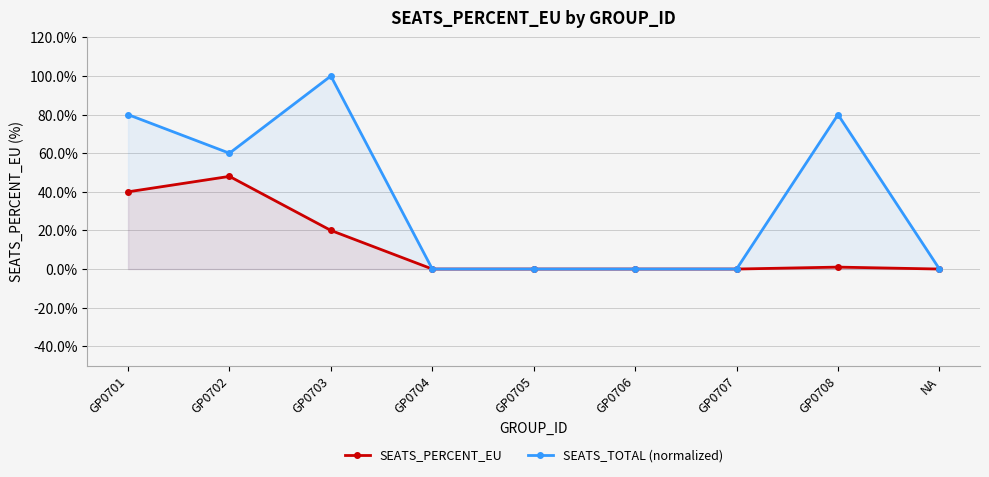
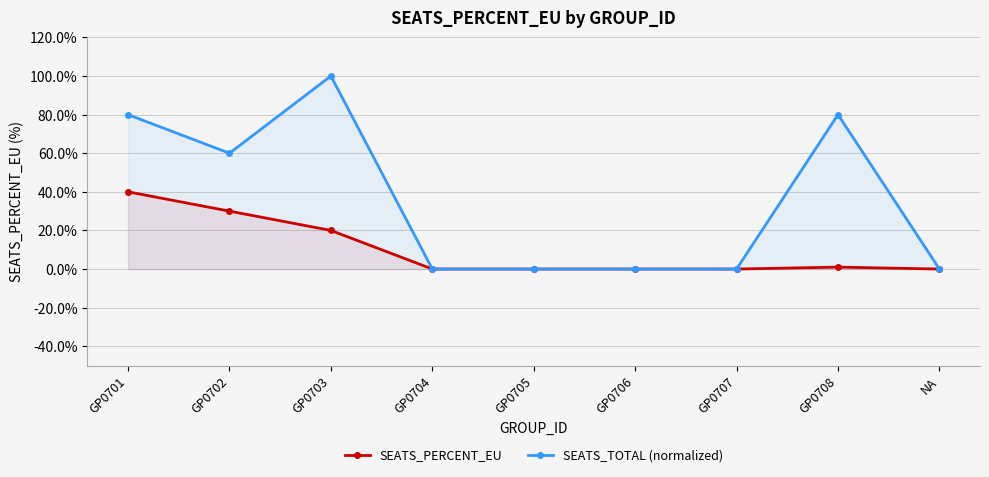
SEATS_PERCENT_EU, GP0702: 48% -> 30%
